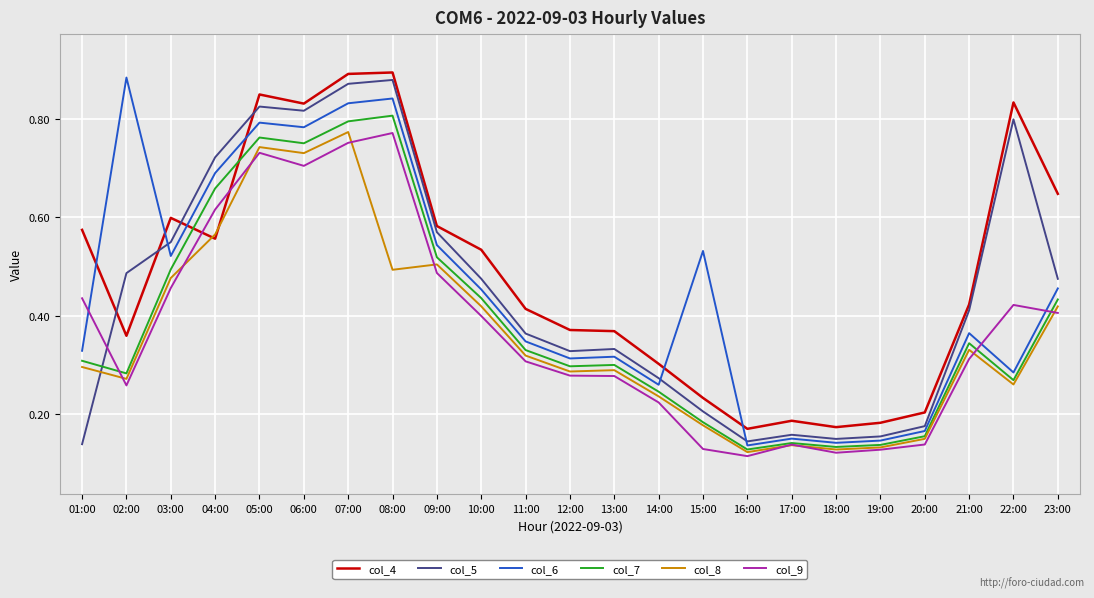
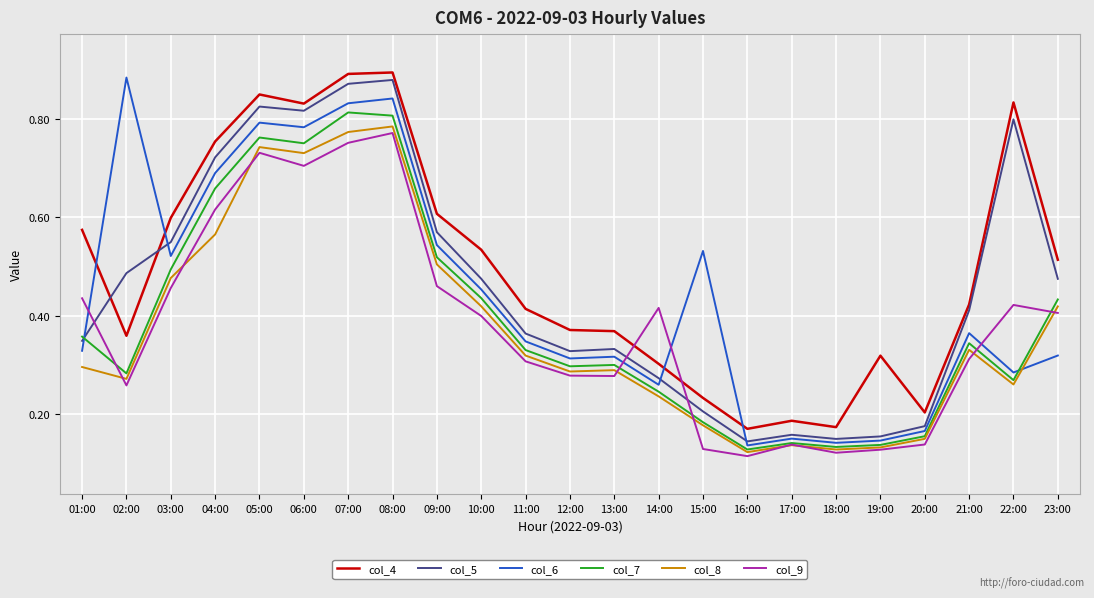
col_5, 01:00: 0.14 -> 0.35
col_7, 01:00: 0.31 -> 0.36
col_4, 04:00: 0.56 -> 0.75
col_7, 07:00: 0.80 -> 0.81
col_8, 08:00: 0.49 -> 0.78
col_4, 09:00: 0.58 -> 0.61
col_9, 09:00: 0.49 -> 0.46
col_9, 14:00: 0.22 -> 0.42
col_4, 19:00: 0.18 -> 0.32
col_4, 23:00: 0.65 -> 0.51
col_6, 23:00: 0.46 -> 0.32
